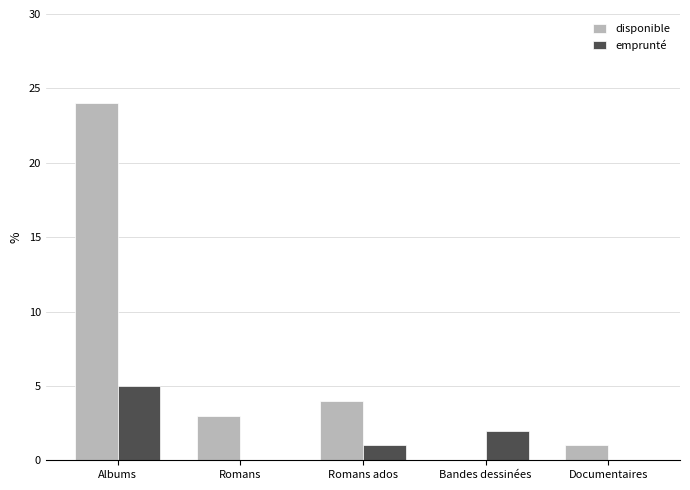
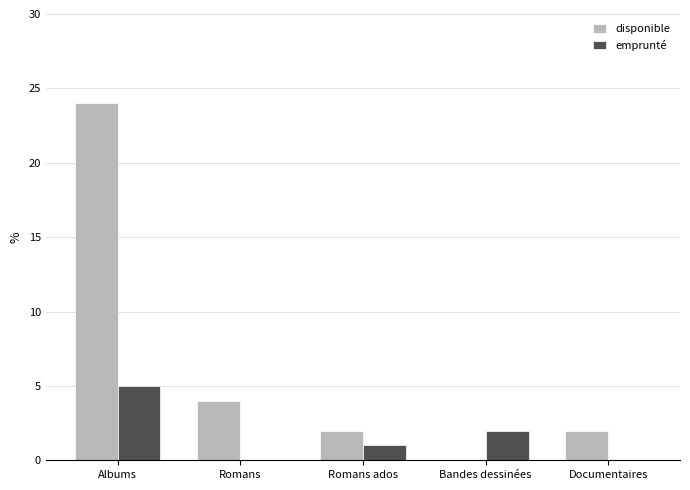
disponible, Romans: 3 -> 4
disponible, Romans ados: 4 -> 2
disponible, Documentaires: 1 -> 2
